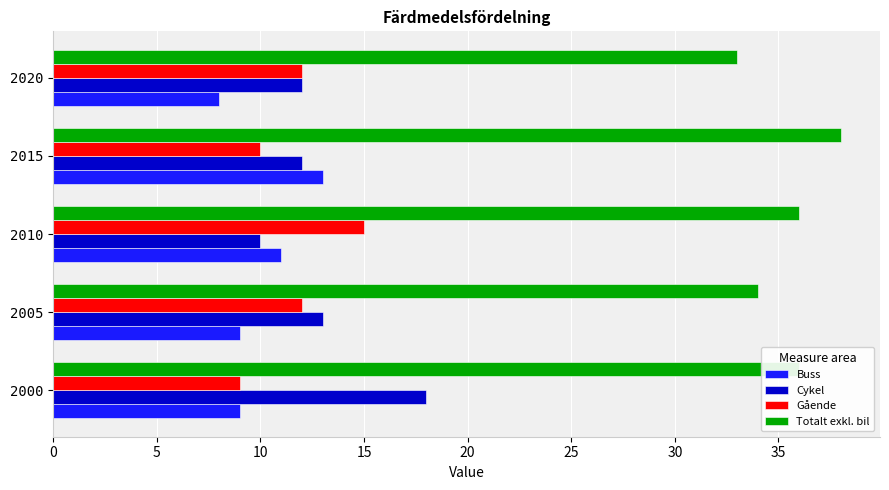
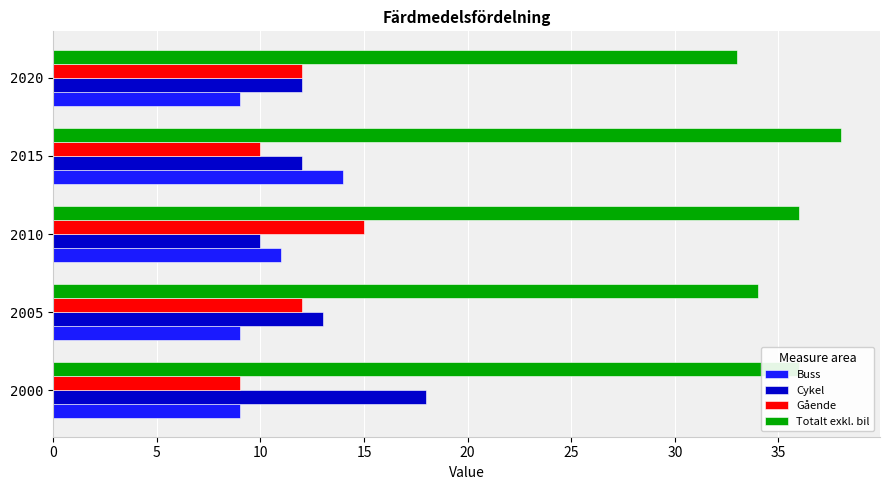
Buss, 2020: 8 -> 9
Buss, 2015: 13 -> 14
